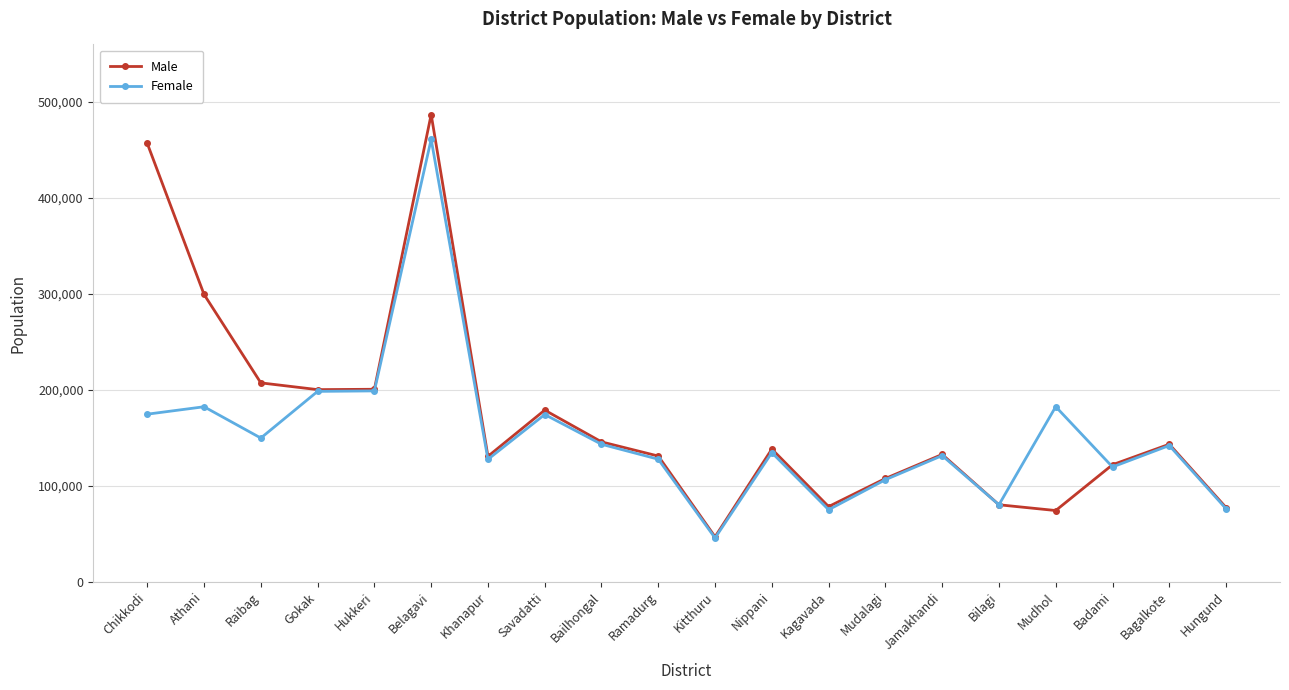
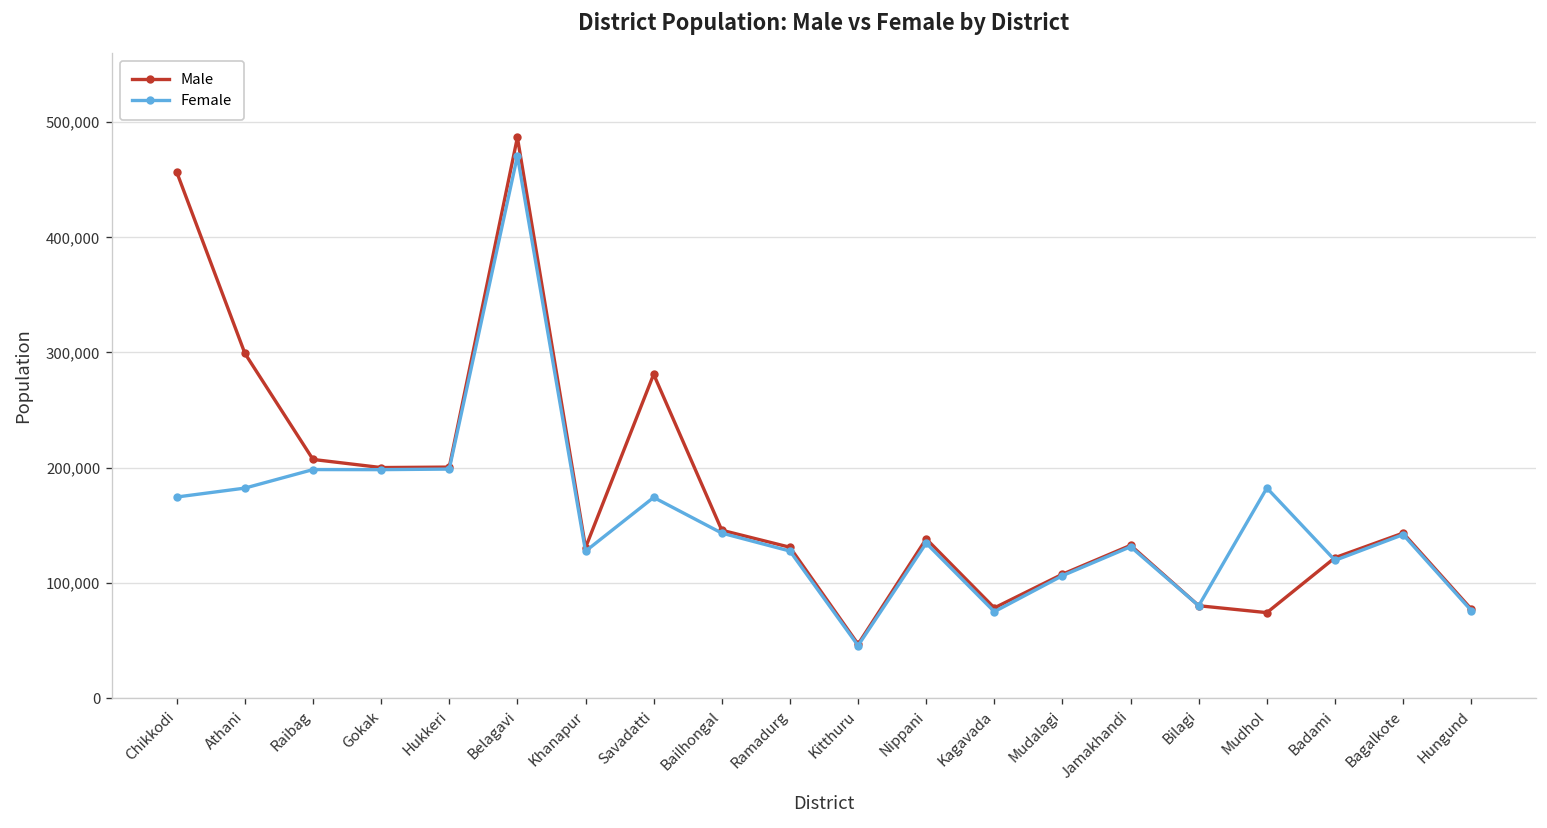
Female, Raibag: 150,000 -> 200,000
Female, Belagavi: 460,000 -> 470,000
Male, Savadatti: 180,000 -> 280,000
